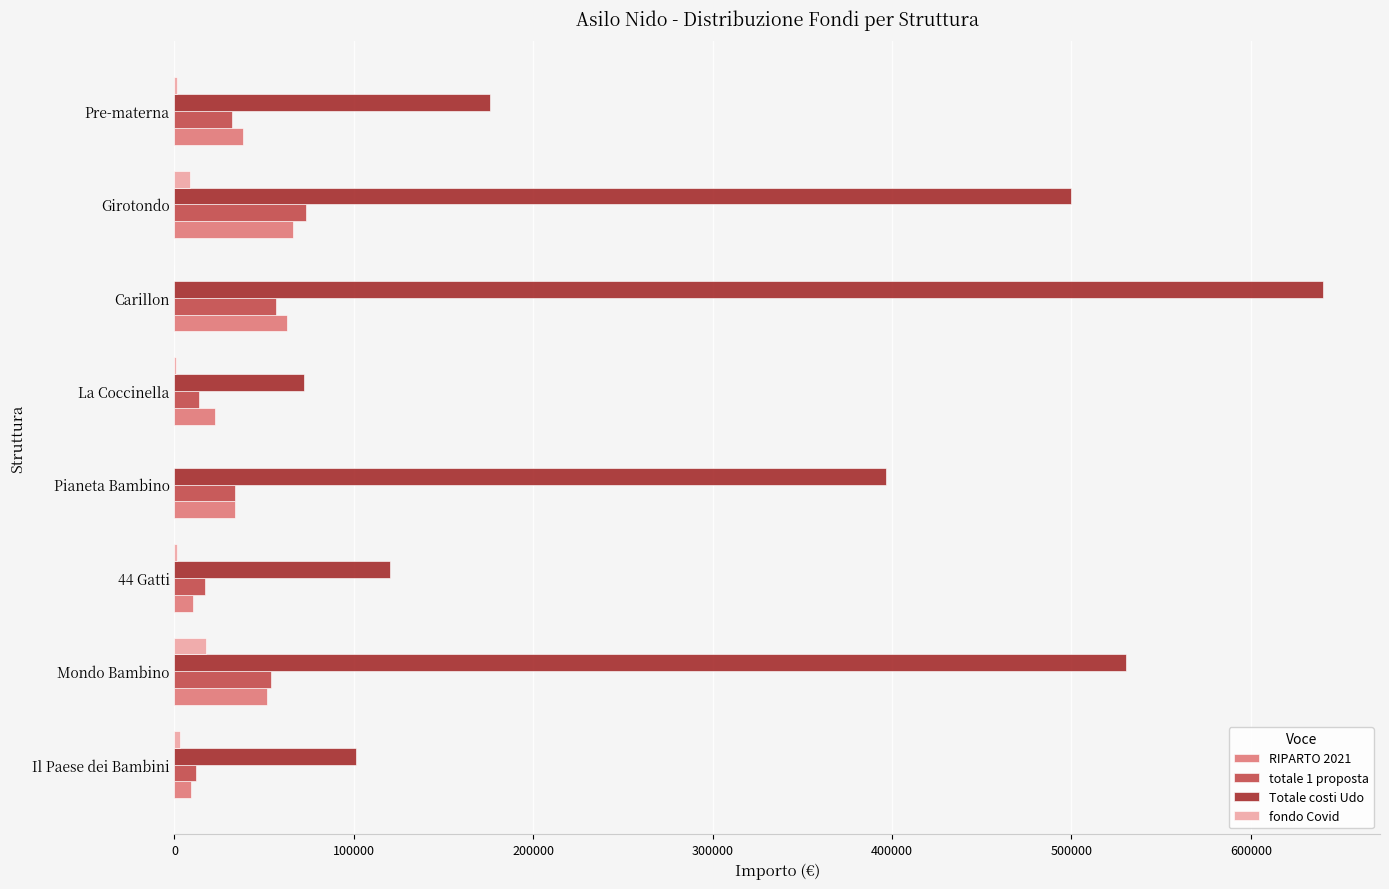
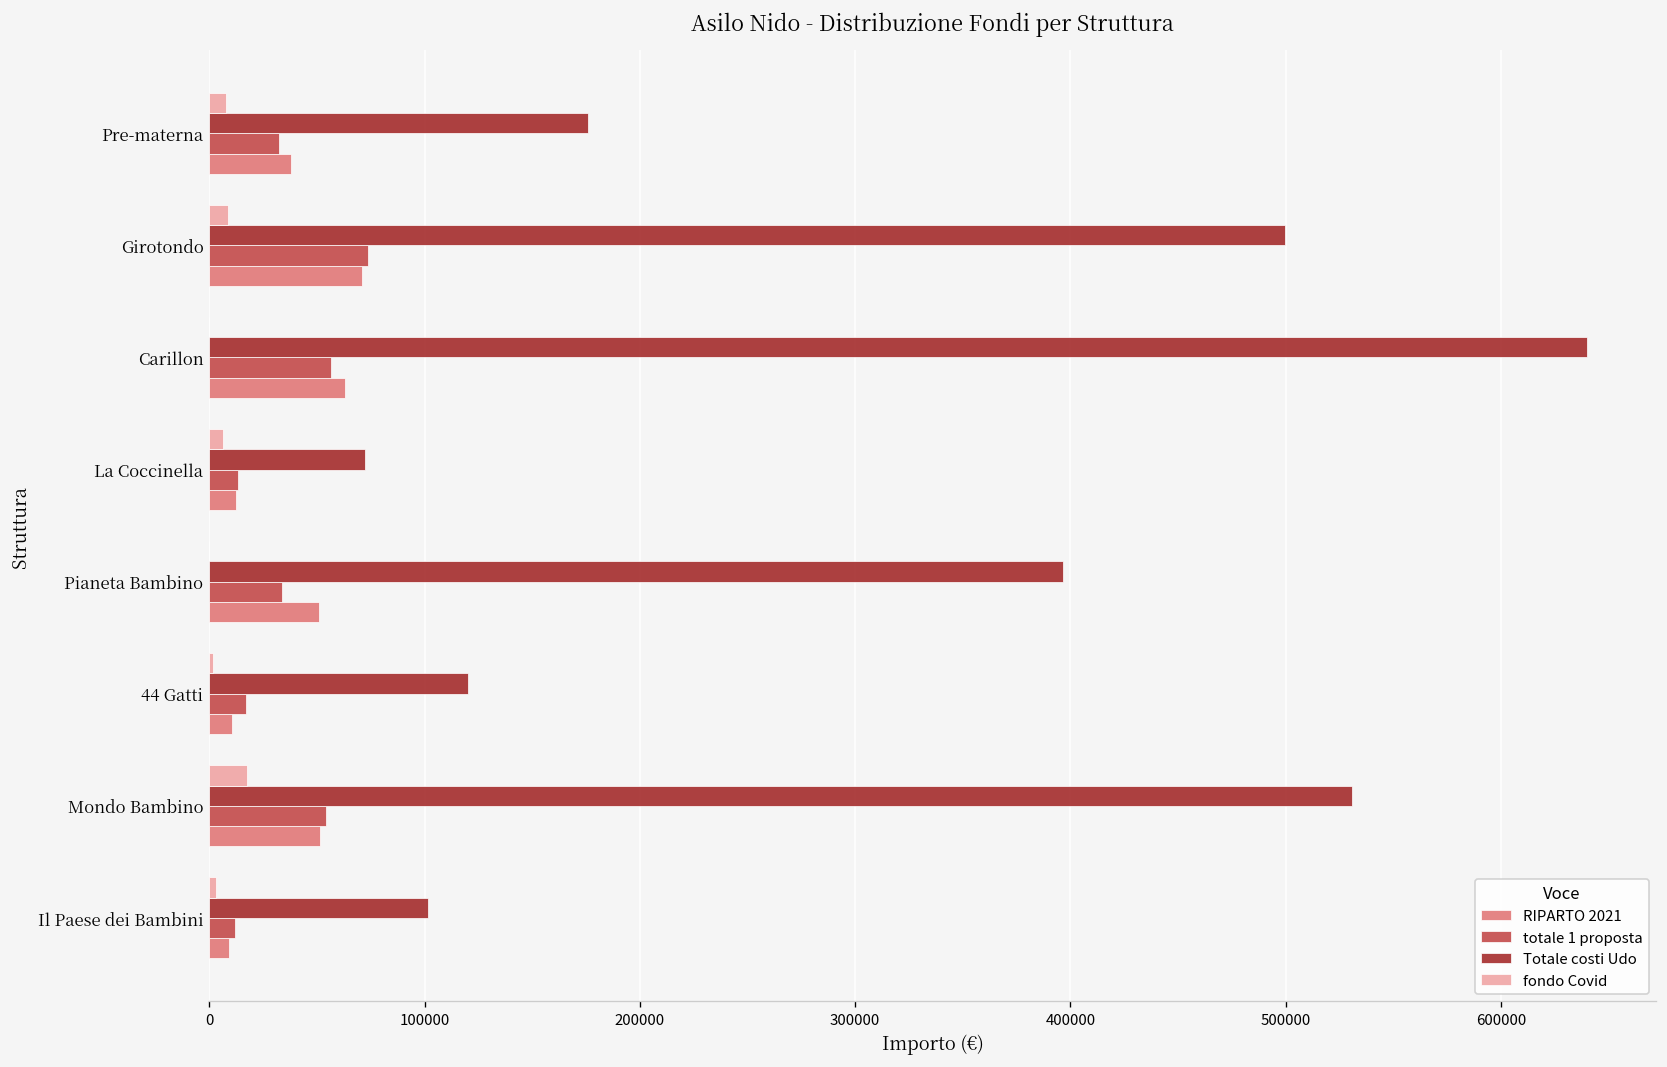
fondo Covid, Pre-materna: 1000 -> 8000
RIPARTO 2021, Girotondo: 66000 -> 71000
fondo Covid, La Coccinella: 1000 -> 7000
RIPARTO 2021, La Coccinella: 22000 -> 12000
RIPARTO 2021, Pianeta Bambino: 34000 -> 51000
